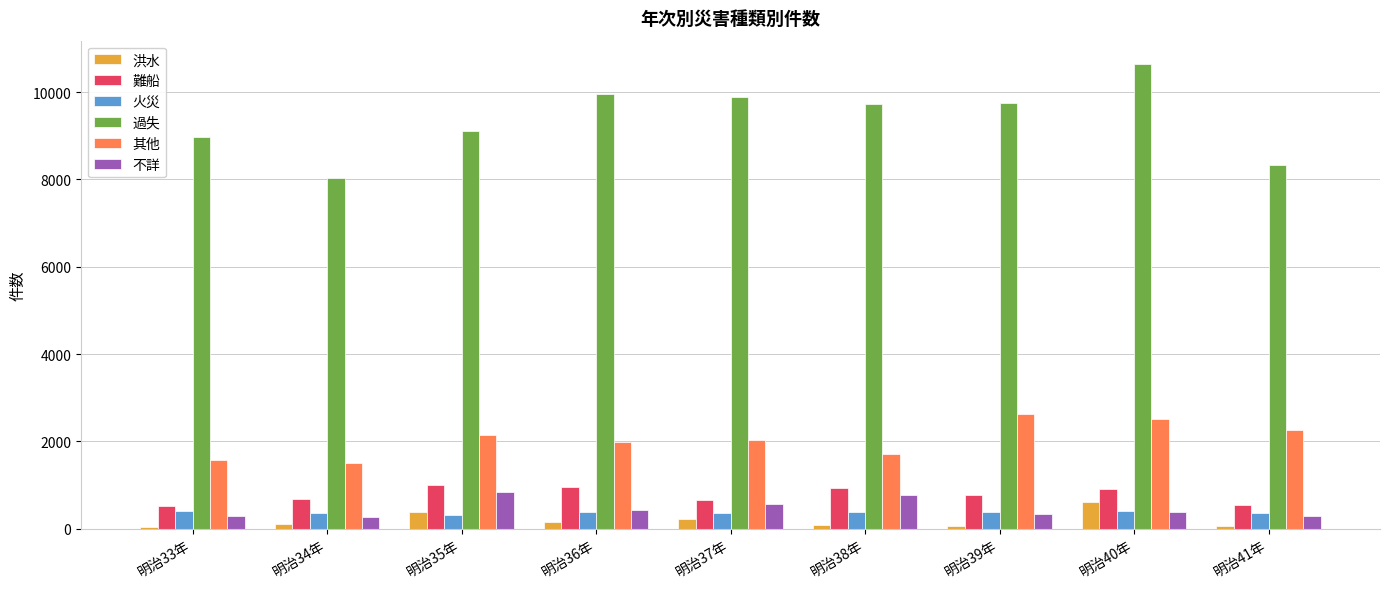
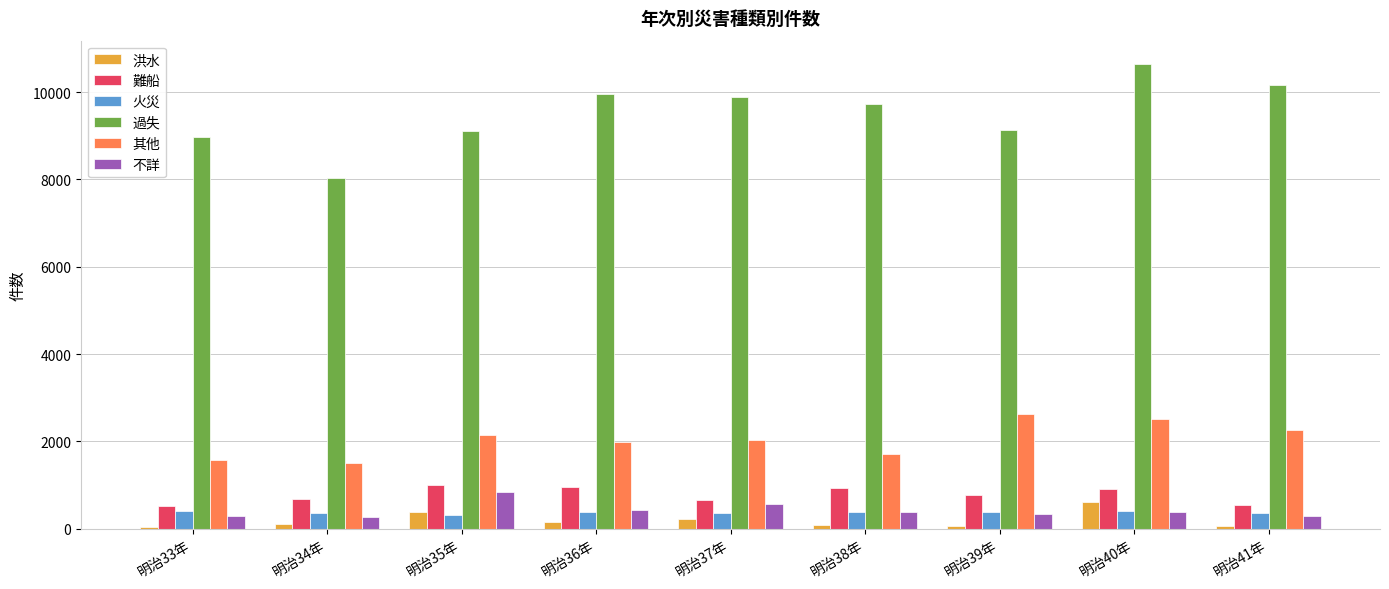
不詳, 明治38年: 800 -> 400
過失, 明治39年: 9800 -> 9100
過失, 明治41年: 8300 -> 10200
